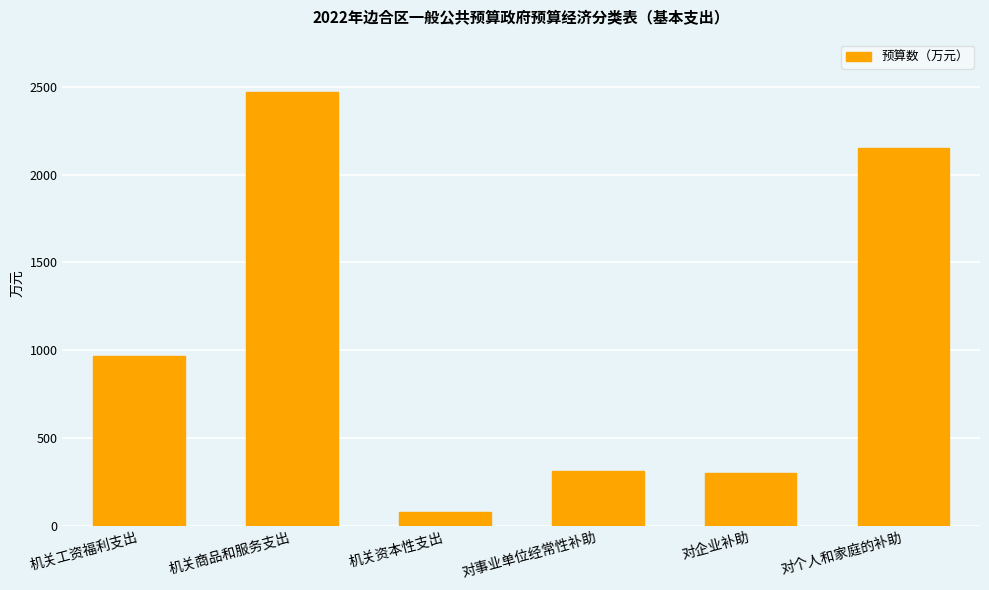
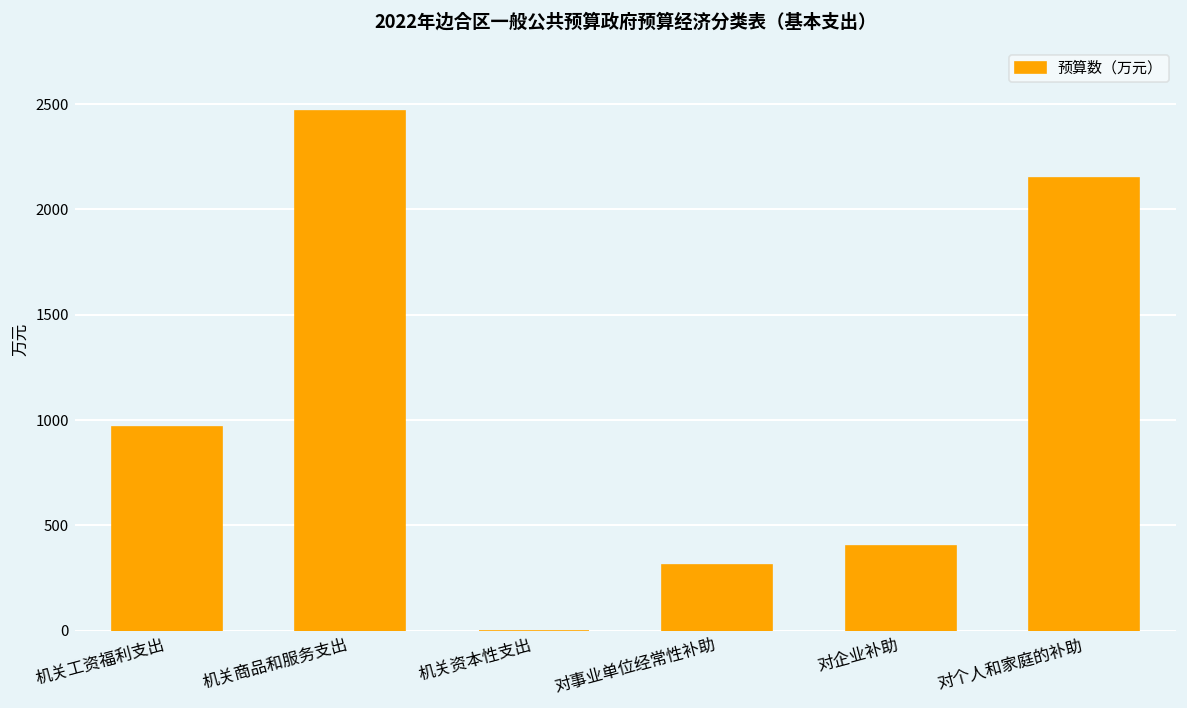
机关资本性支出: 80 -> 0
对企业补助: 300 -> 410
